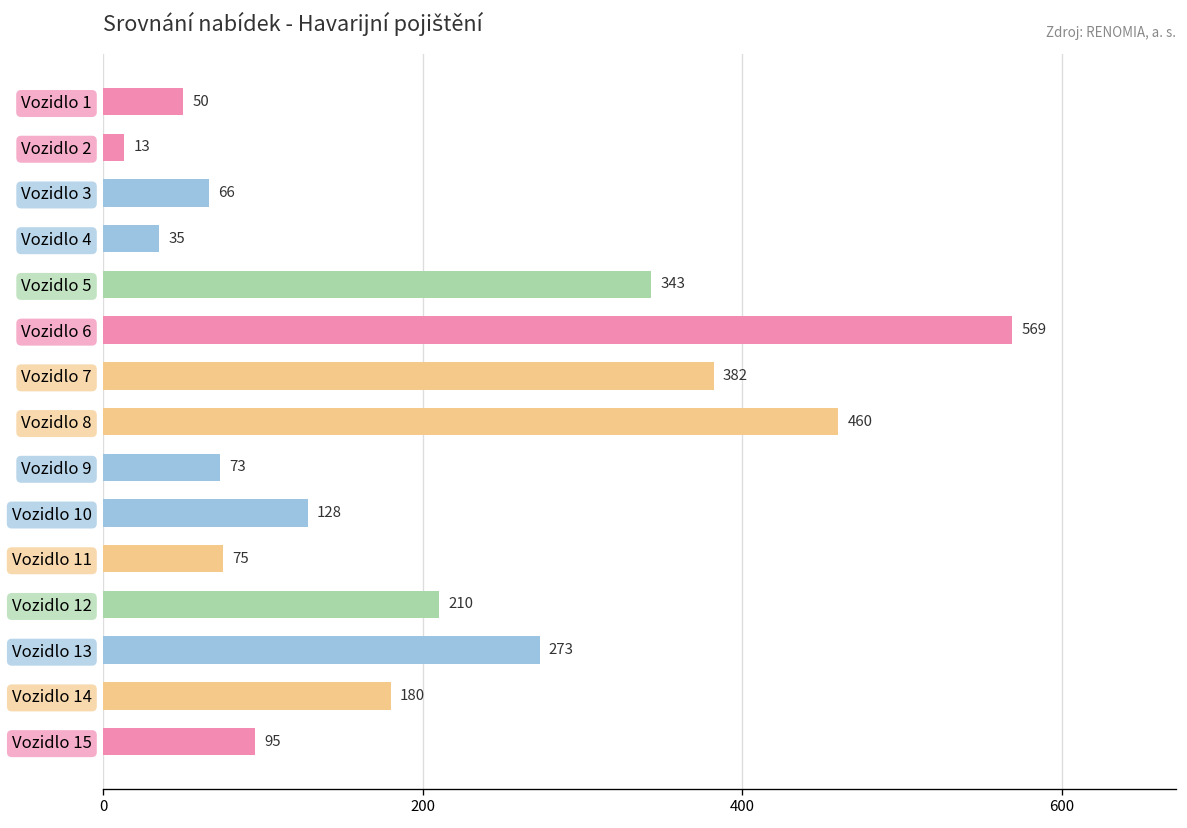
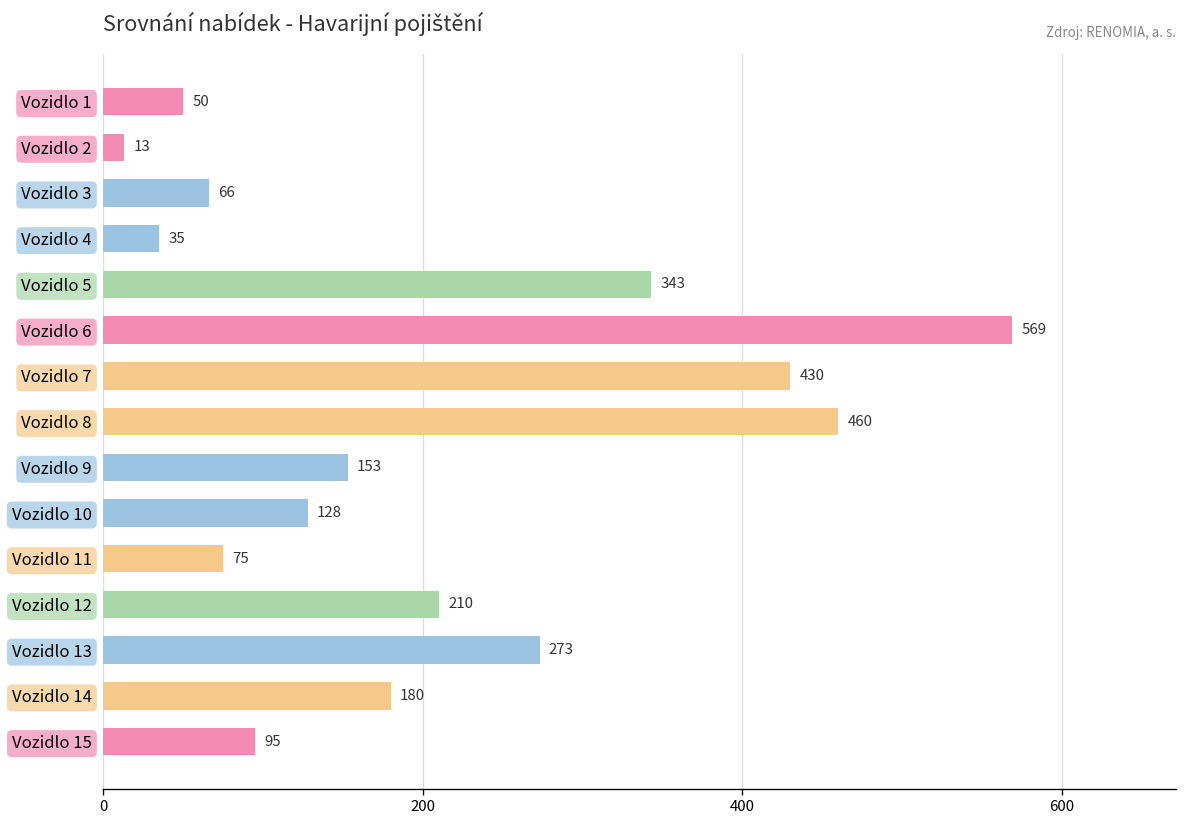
Vozidlo 7: 382 -> 430
Vozidlo 9: 73 -> 153
